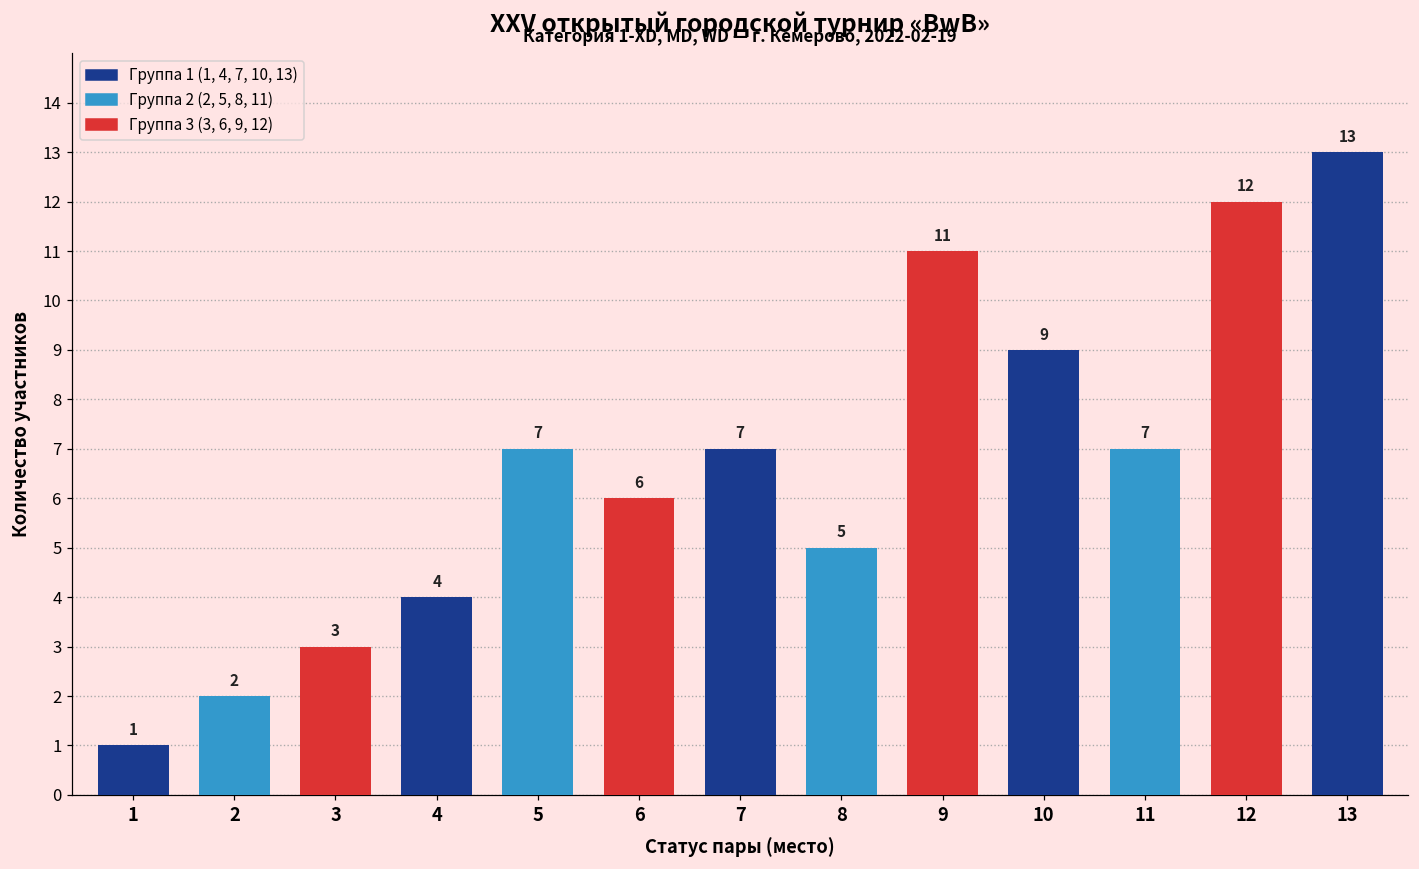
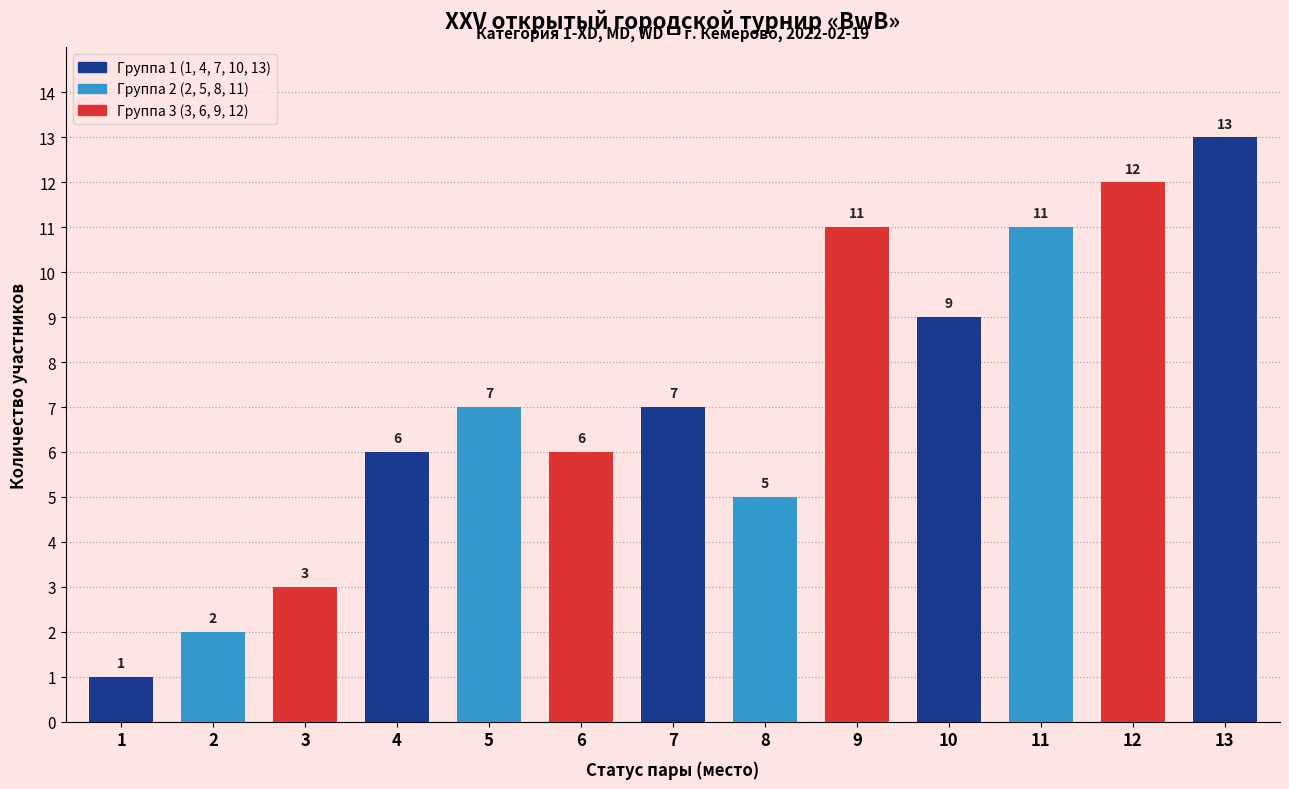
4: 4 -> 6
11: 7 -> 11
